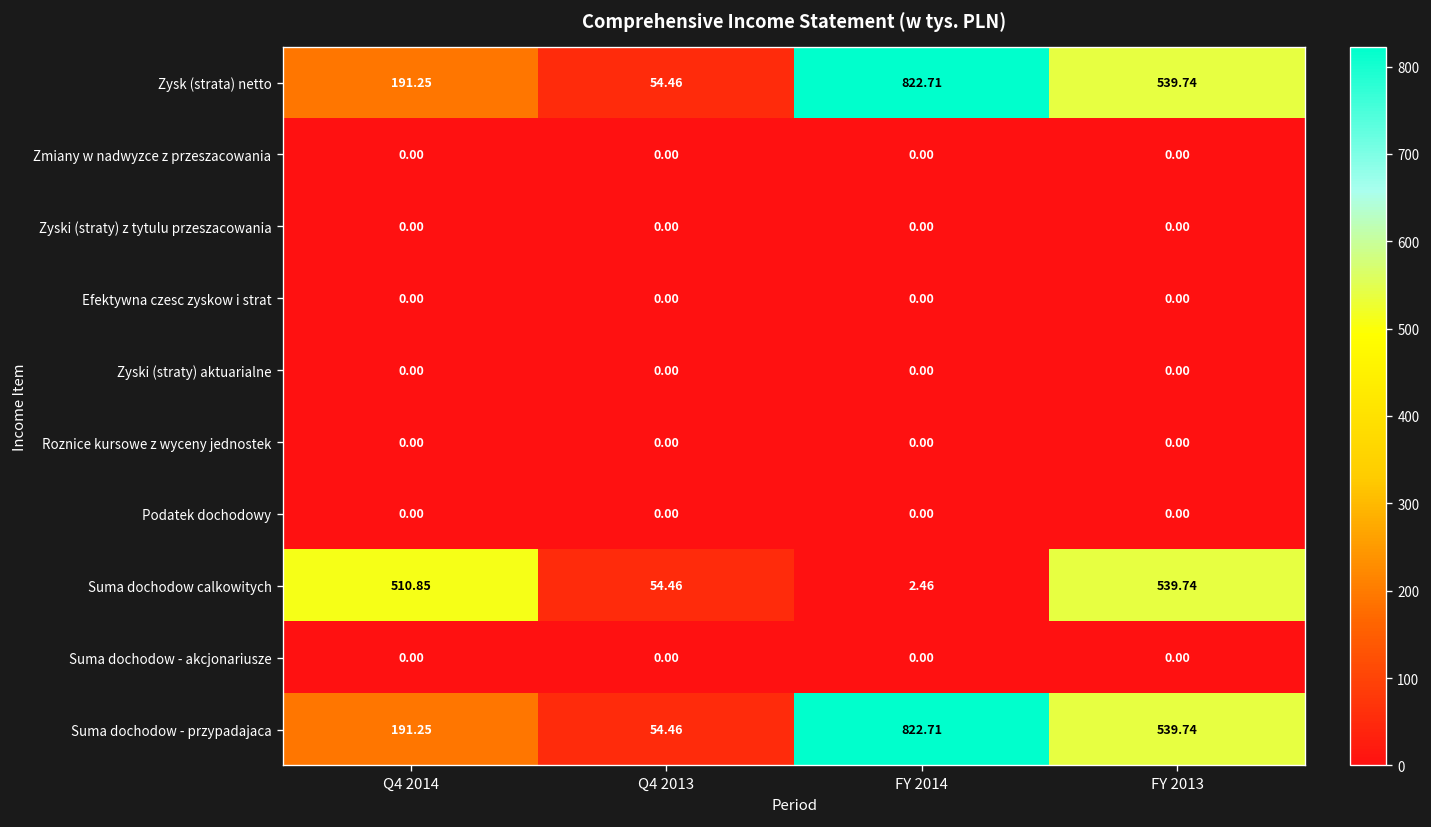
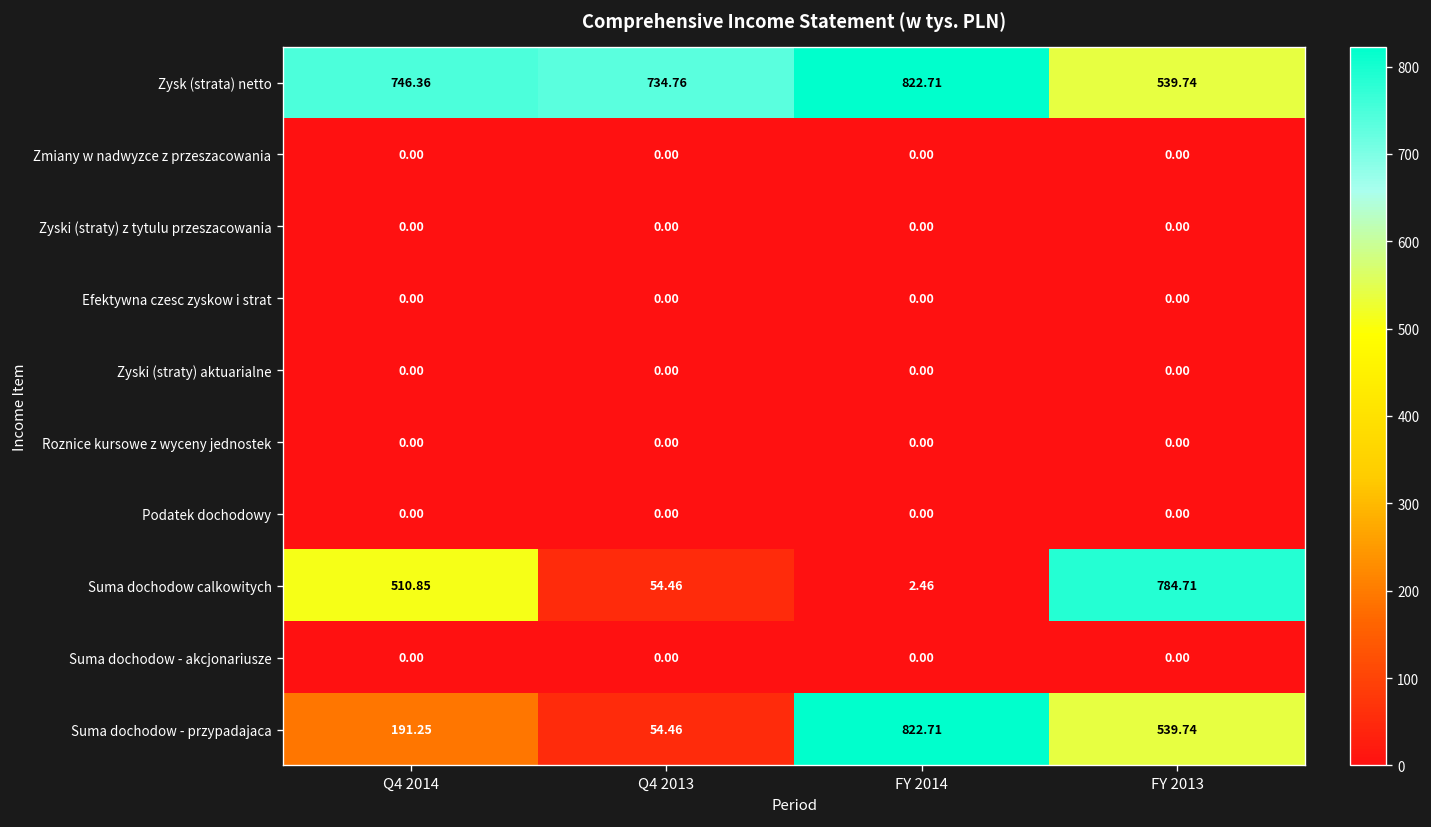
Zysk (strata) netto, Q4 2014: 191.25 -> 746.36
Zysk (strata) netto, Q4 2013: 54.46 -> 734.76
Suma dochodow calkowitych, FY 2013: 539.74 -> 784.71
